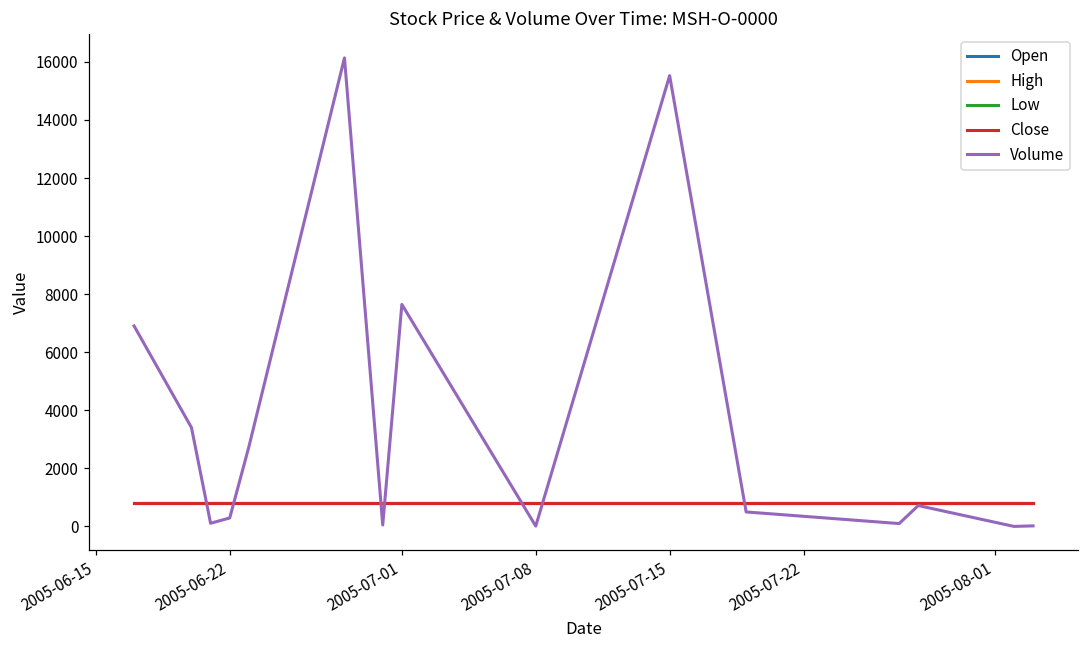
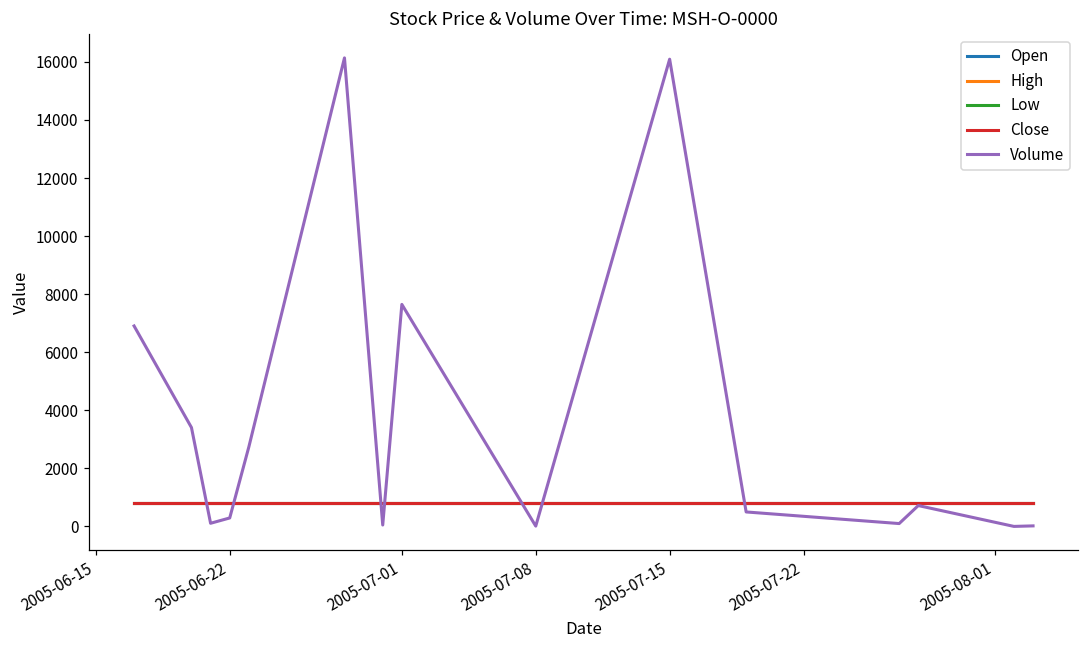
Volume, 2005-07-15: 15500 -> 16100
